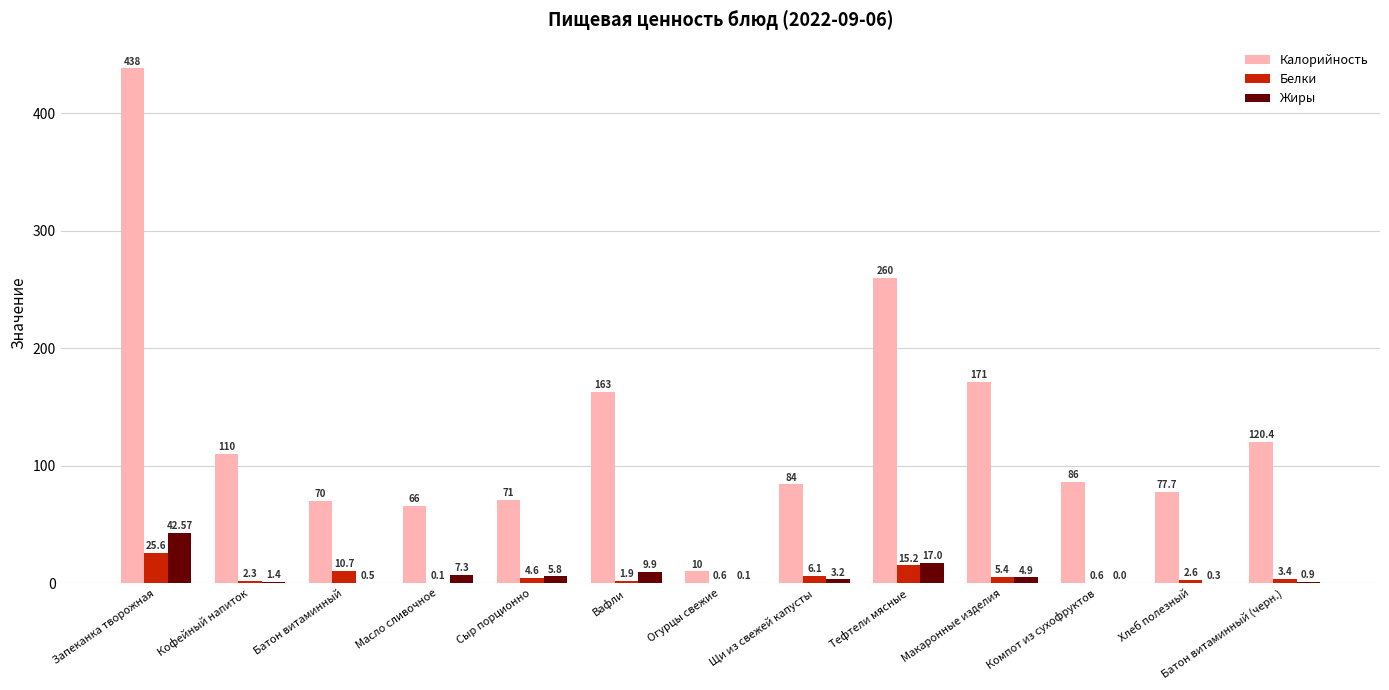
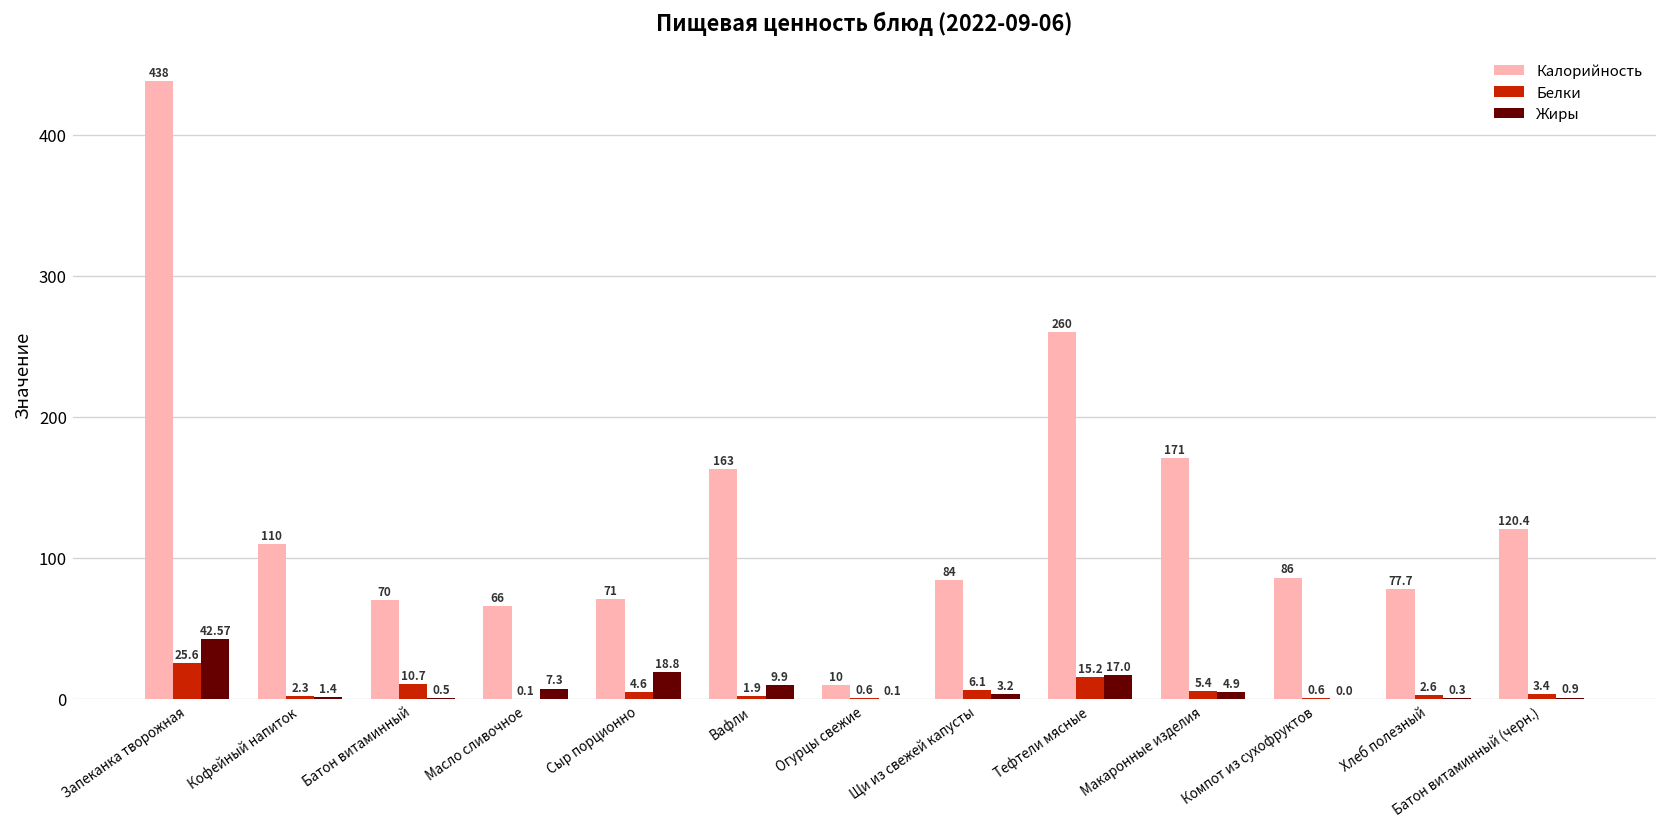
Жиры, Сыр порционно: 5.8 -> 18.8
